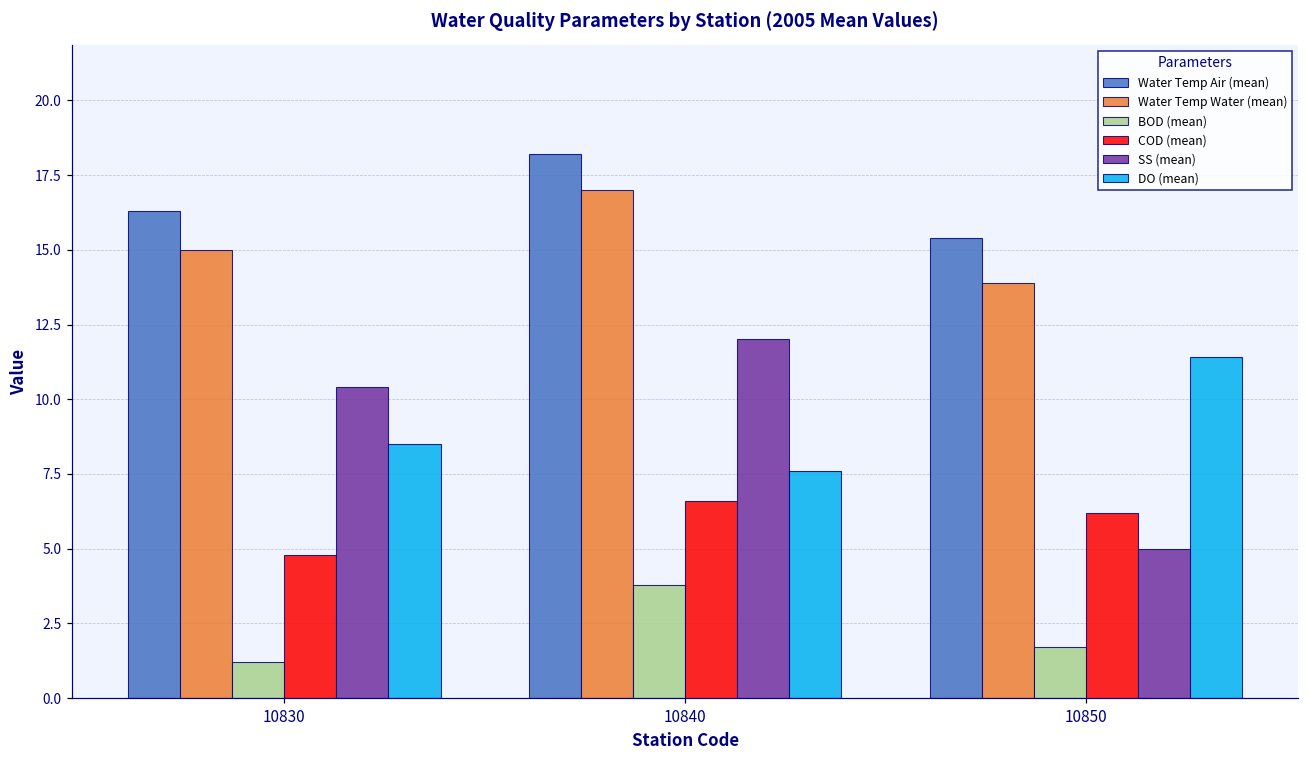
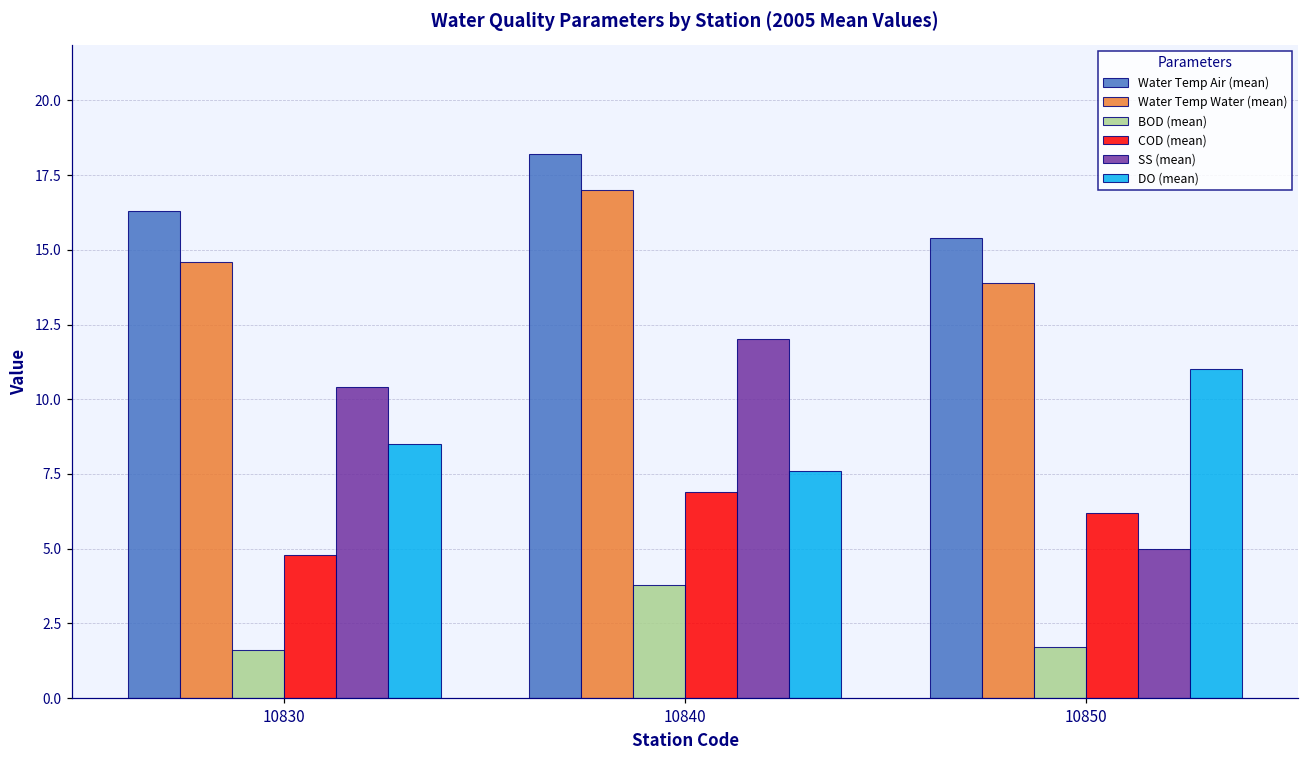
Water Temp Water (mean), 10830: 15.0 -> 14.6
BOD (mean), 10830: 1.2 -> 1.6
COD (mean), 10840: 6.6 -> 6.9
DO (mean), 10850: 11.4 -> 11.0
